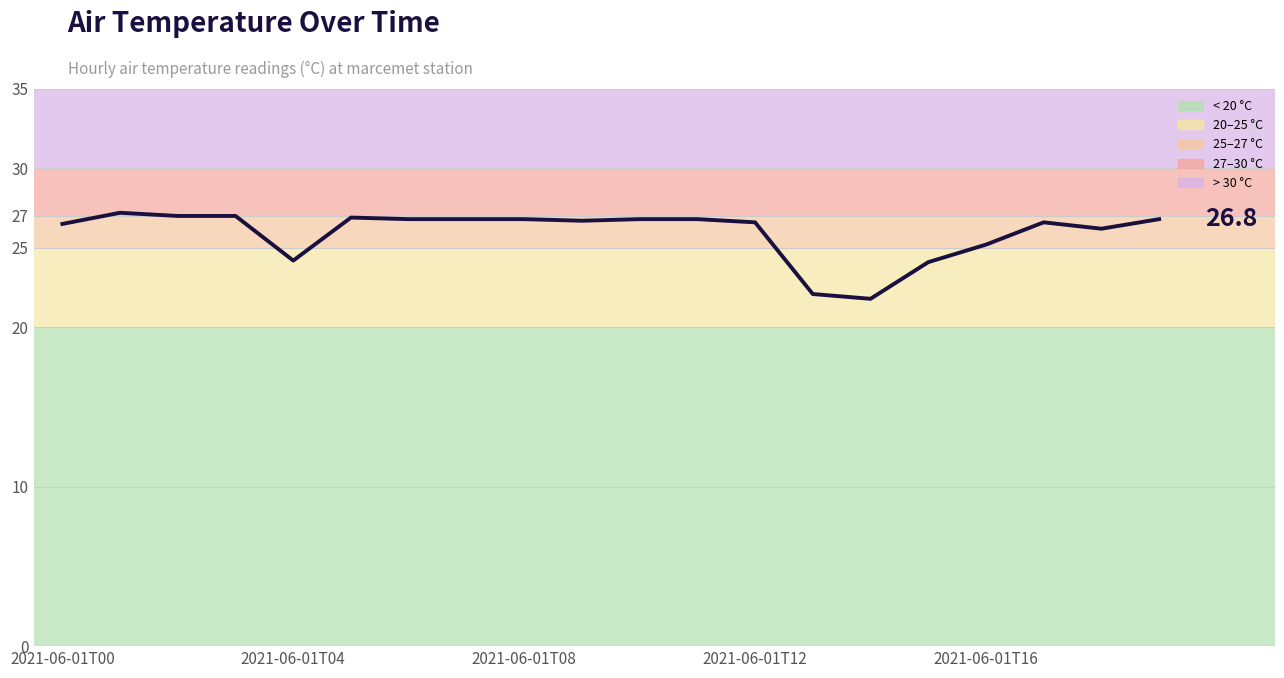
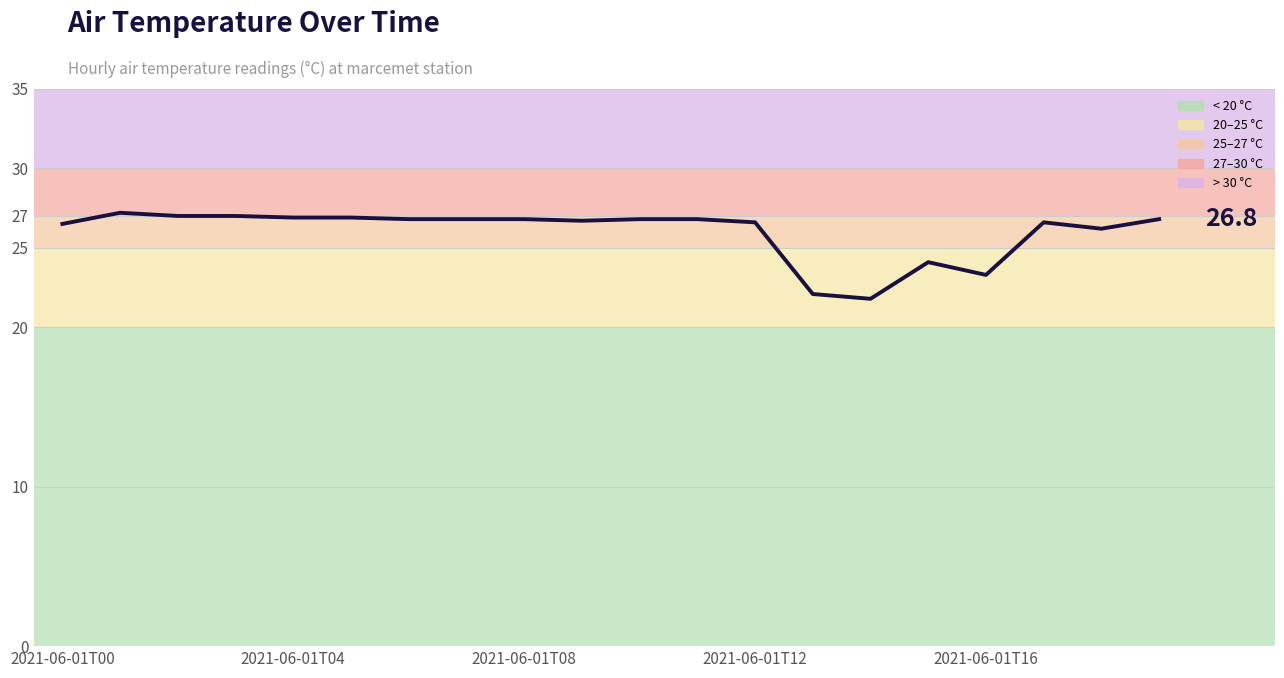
2021-06-01T04: 24.2 -> 26.9
2021-06-01T16: 25.2 -> 23.3
